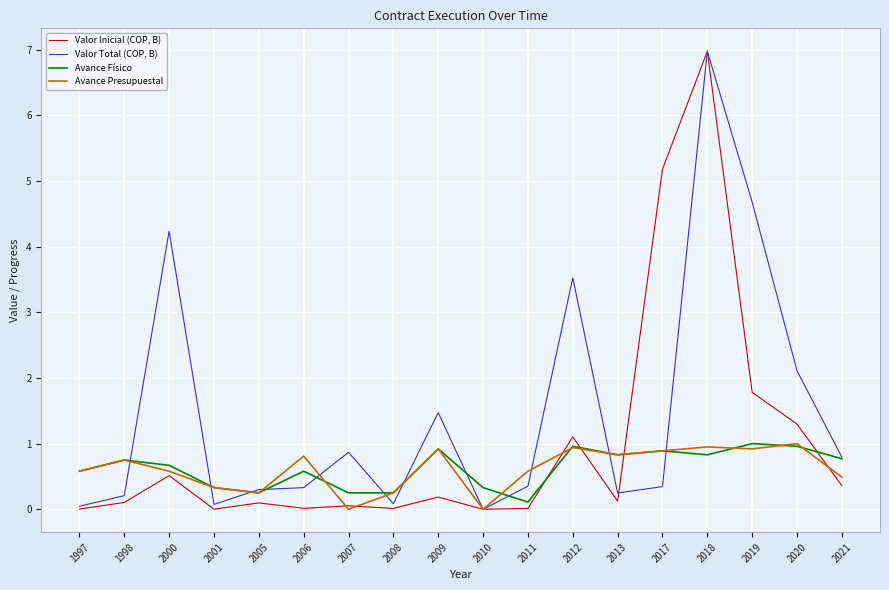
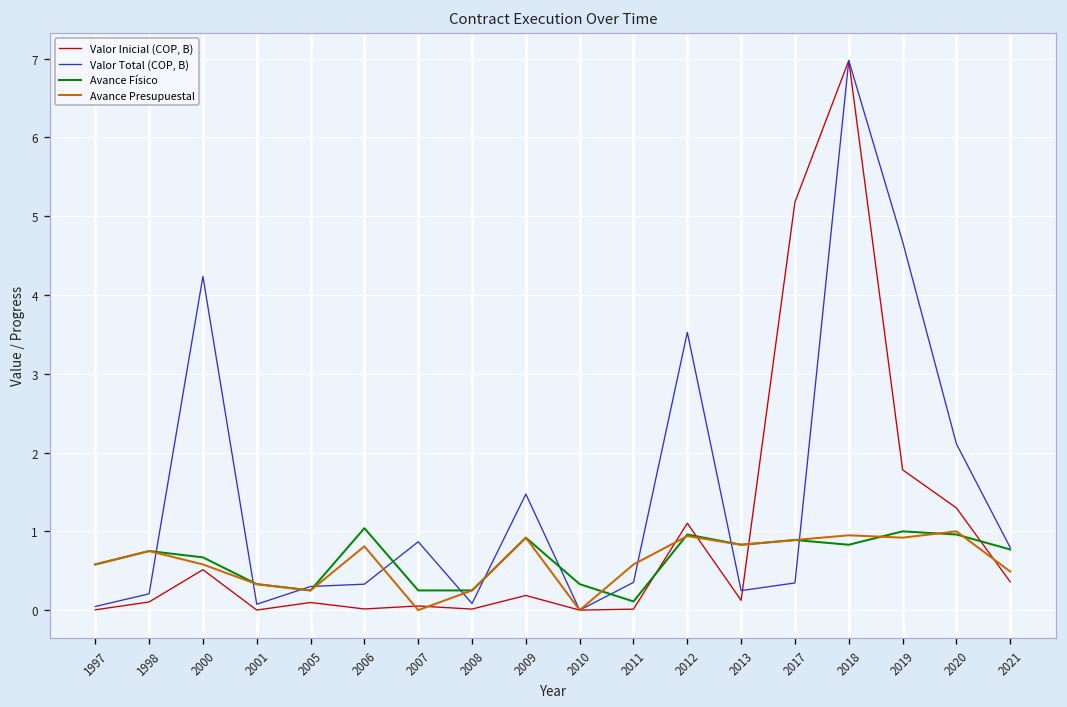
Avance Físico, 2006: 0.6 -> 1.0
